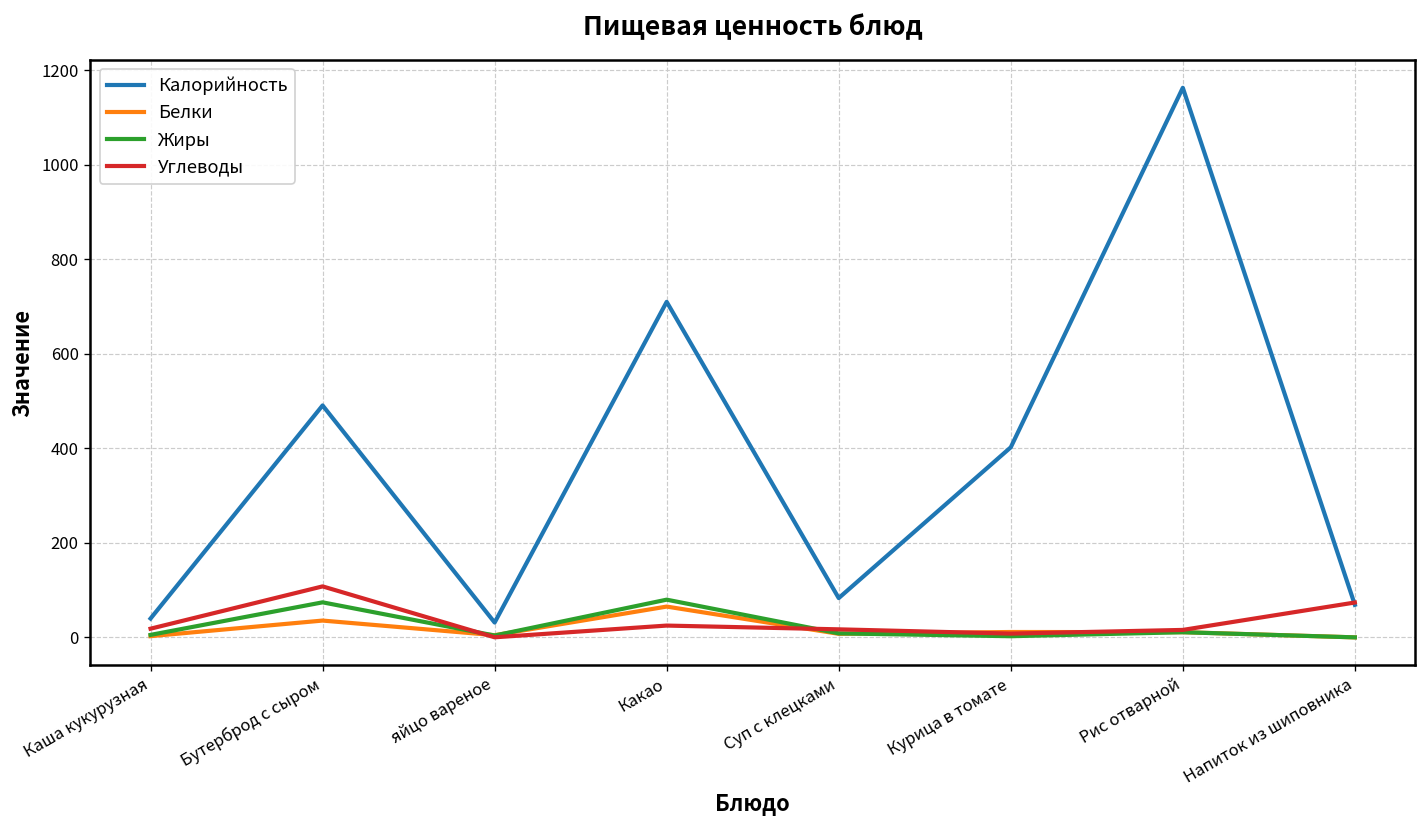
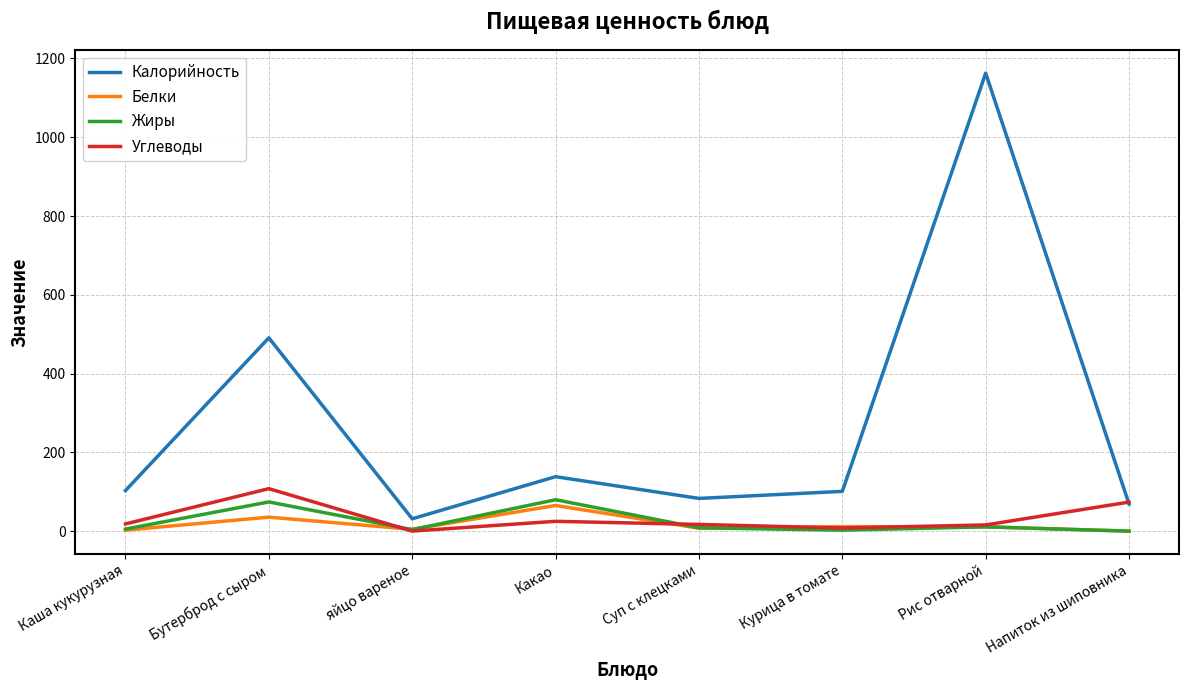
Калорийность, Каша кукурузная: 40 -> 100
Калорийность, Какао: 710 -> 140
Калорийность, Курица в томате: 400 -> 100
